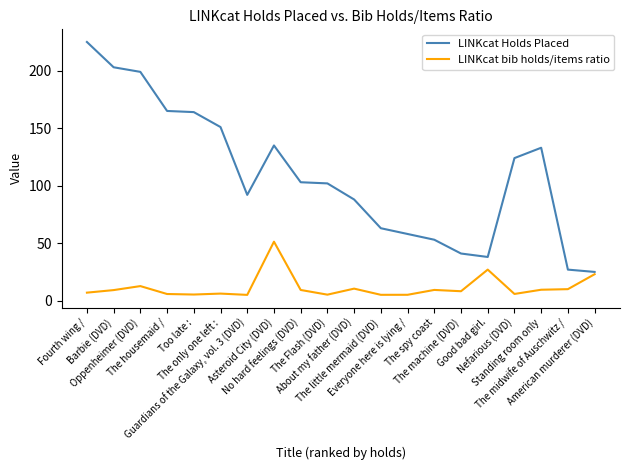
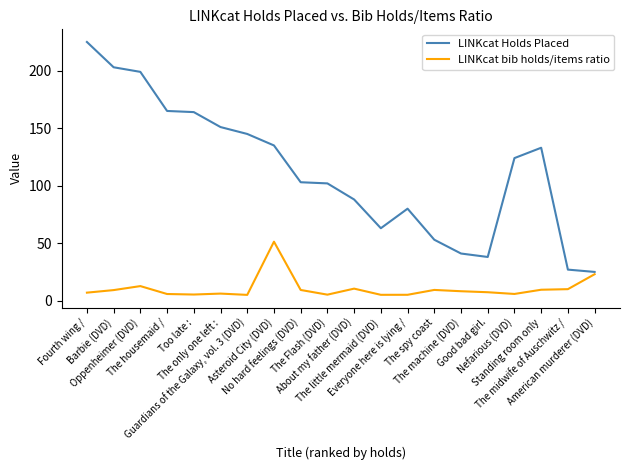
LINKcat Holds Placed, Guardians of the Galaxy, vol. 3 (DVD): 92 -> 145
LINKcat Holds Placed, Everyone here is lying /: 58 -> 80
LINKcat bib holds/items ratio, Good bad girl.: 27 -> 7
